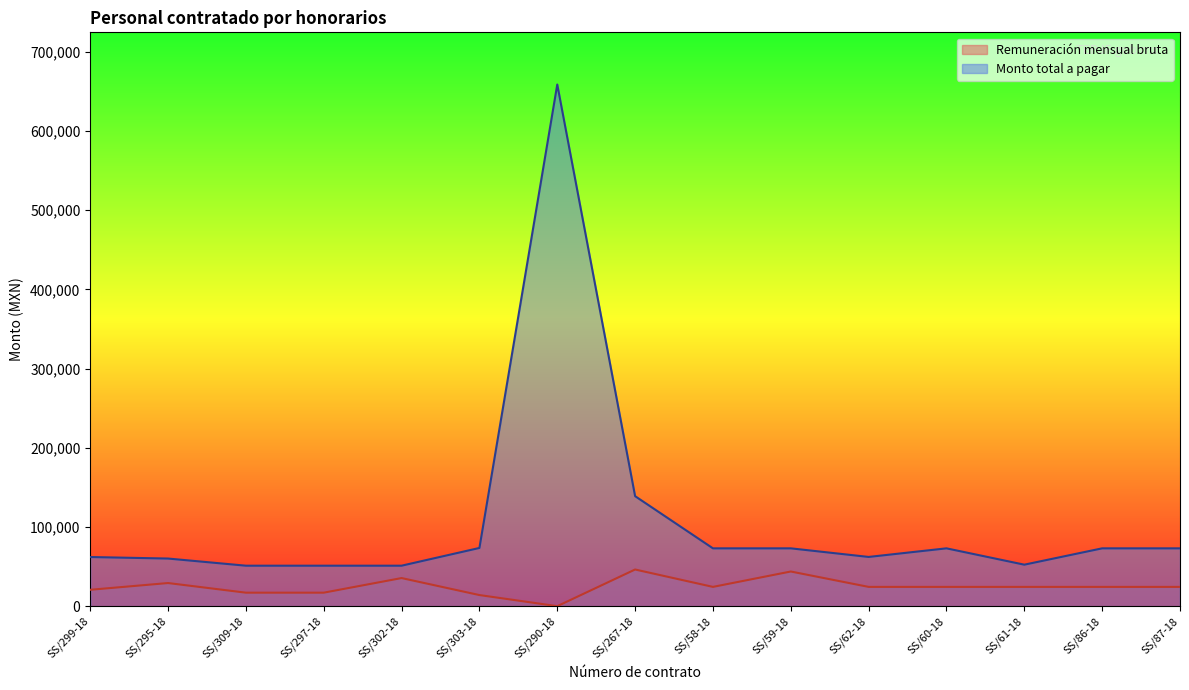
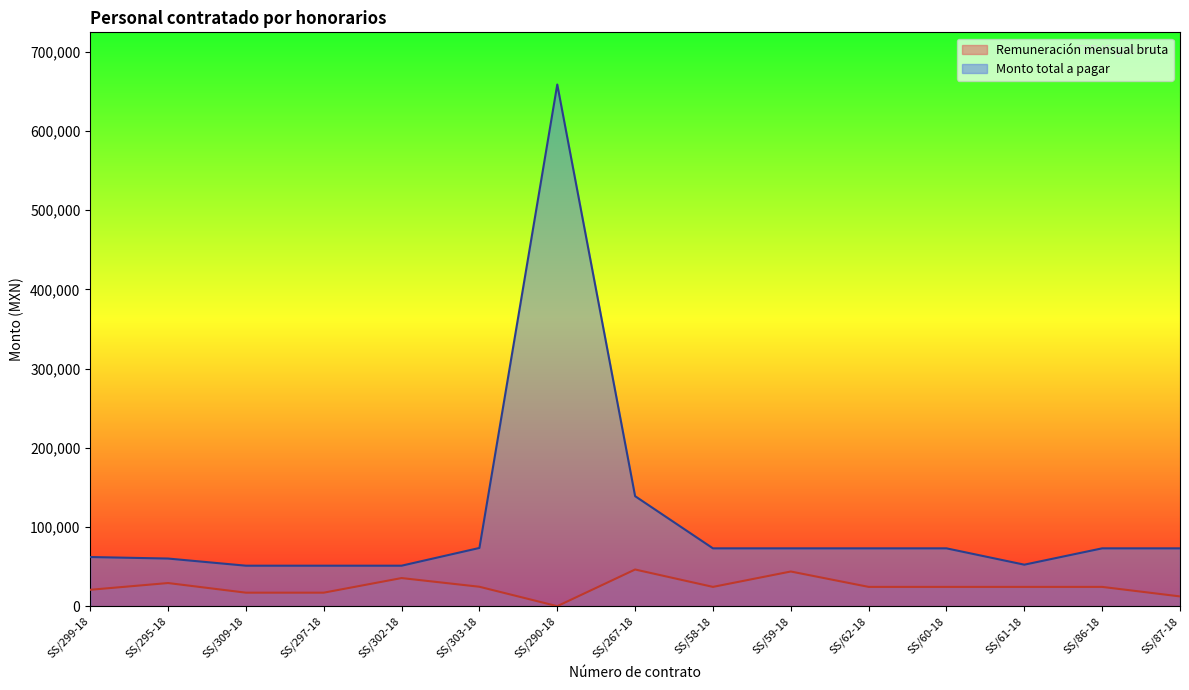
Remuneración mensual bruta, SS/303-18: 10,000 -> 20,000
Monto total a pagar, SS/62-18: 60,000 -> 70,000
Remuneración mensual bruta, SS/87-18: 20,000 -> 10,000
